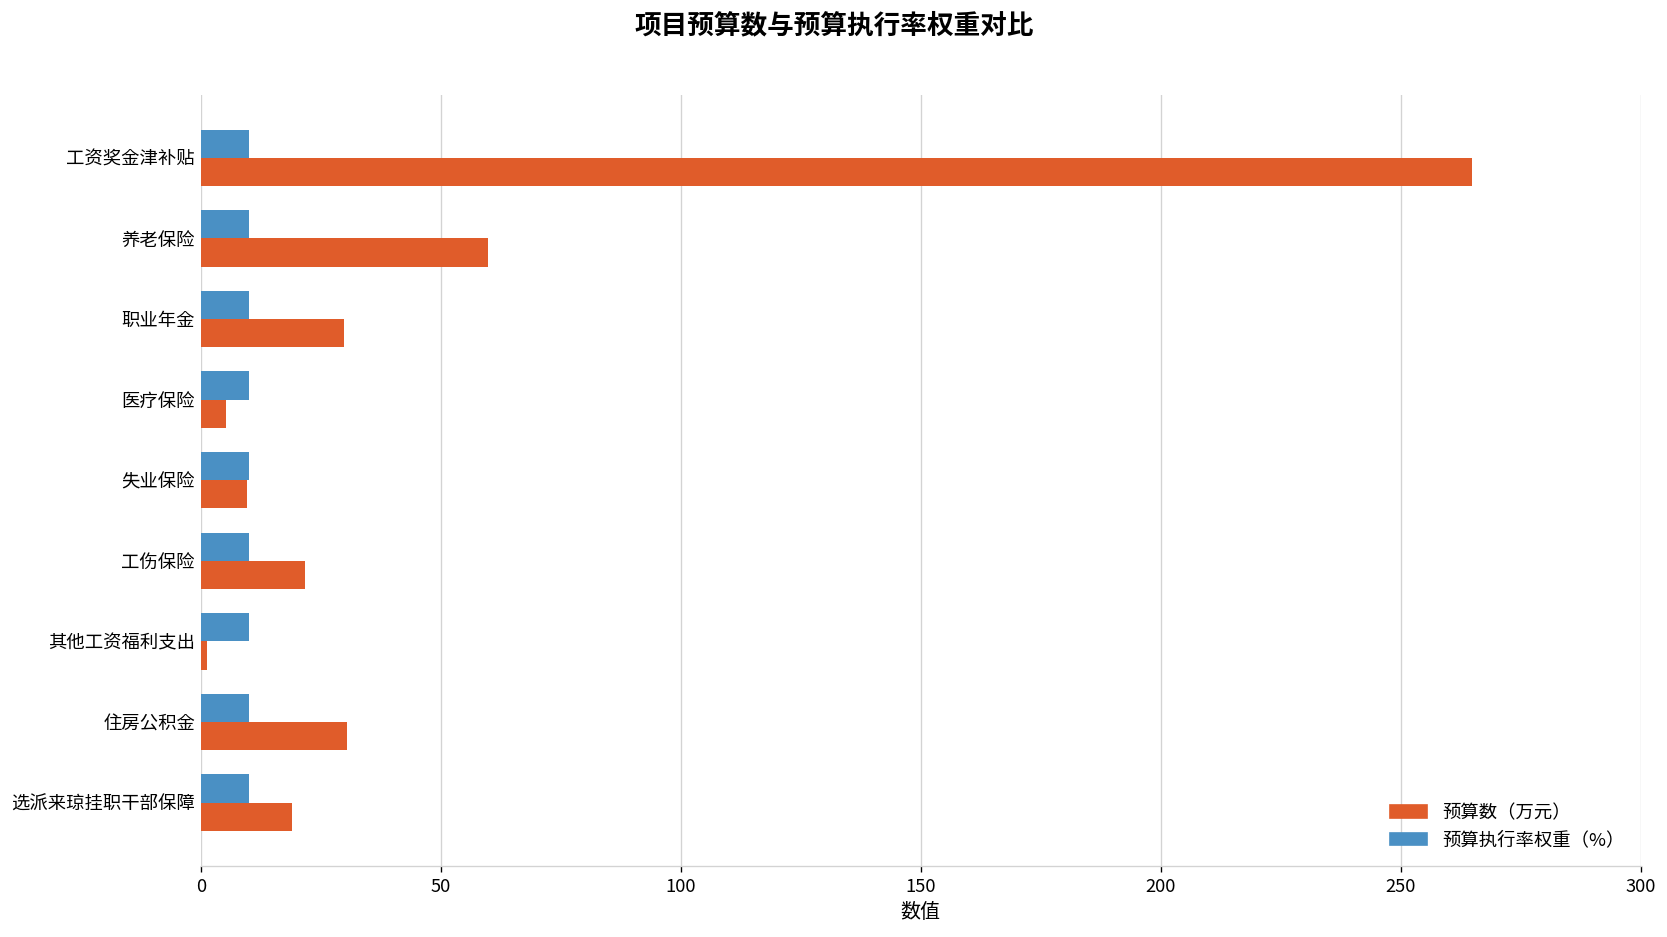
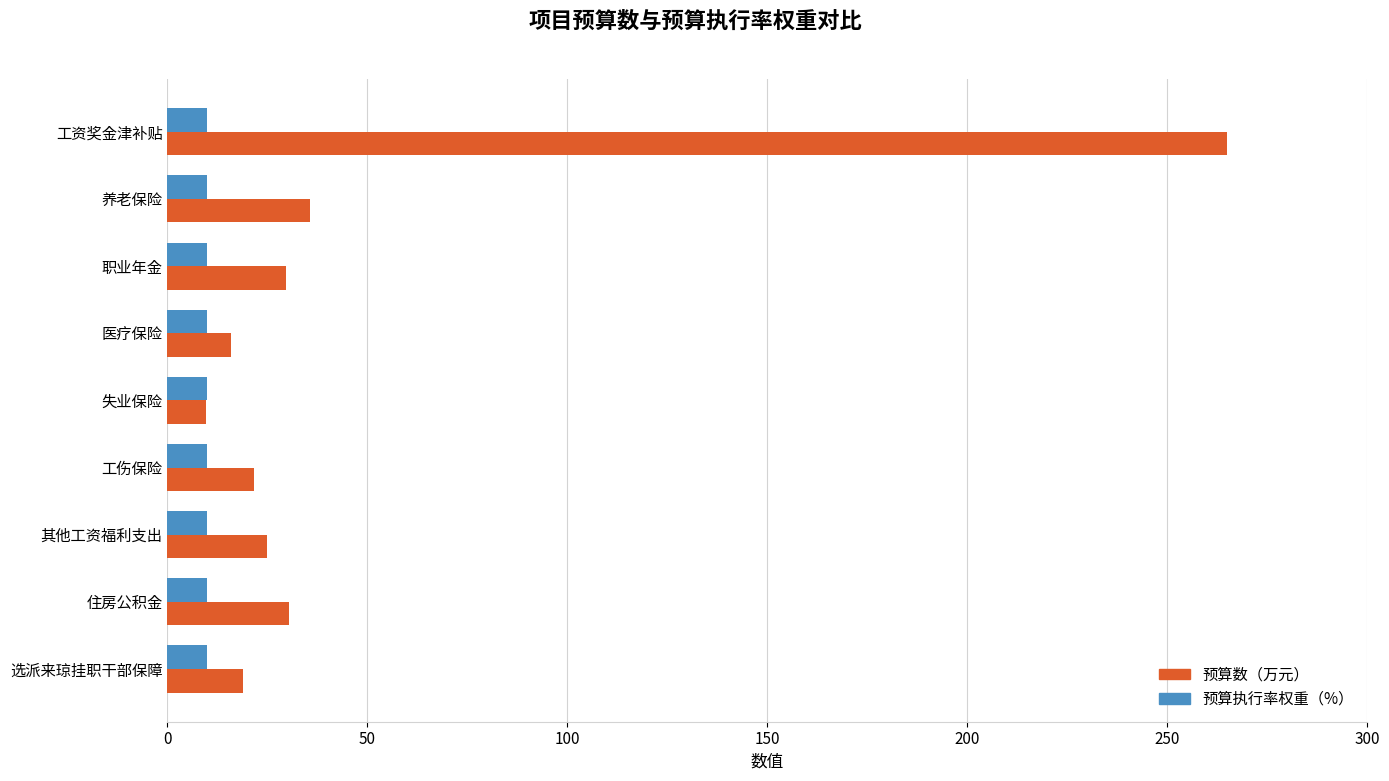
预算数（万元）, 养老保险: 60 -> 36
预算数（万元）, 医疗保险: 5 -> 16
预算数（万元）, 其他工资福利支出: 1 -> 25
